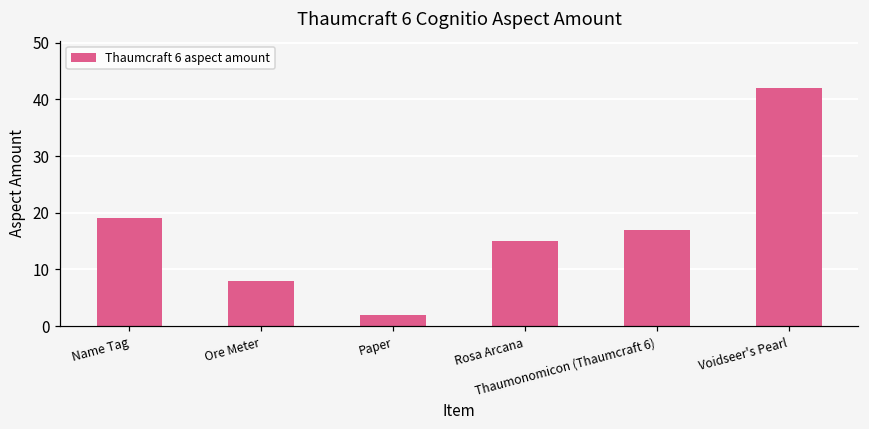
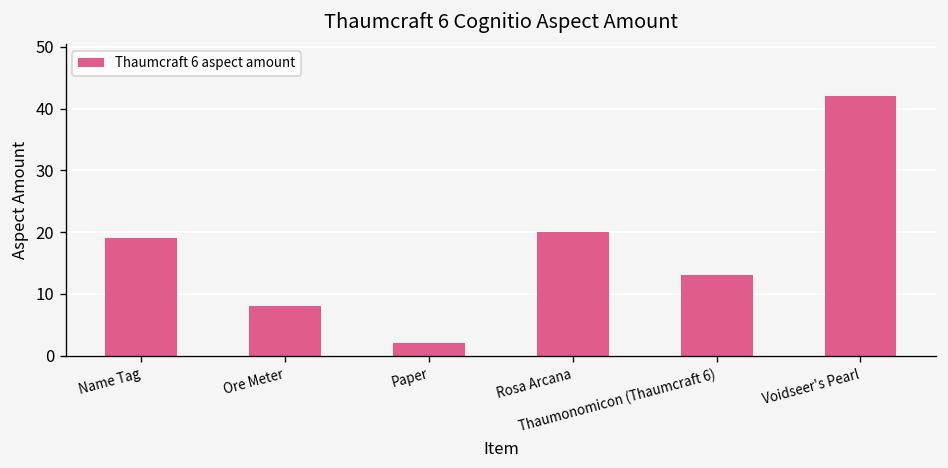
Rosa Arcana: 15 -> 20
Thaumonomicon (Thaumcraft 6): 17 -> 13
